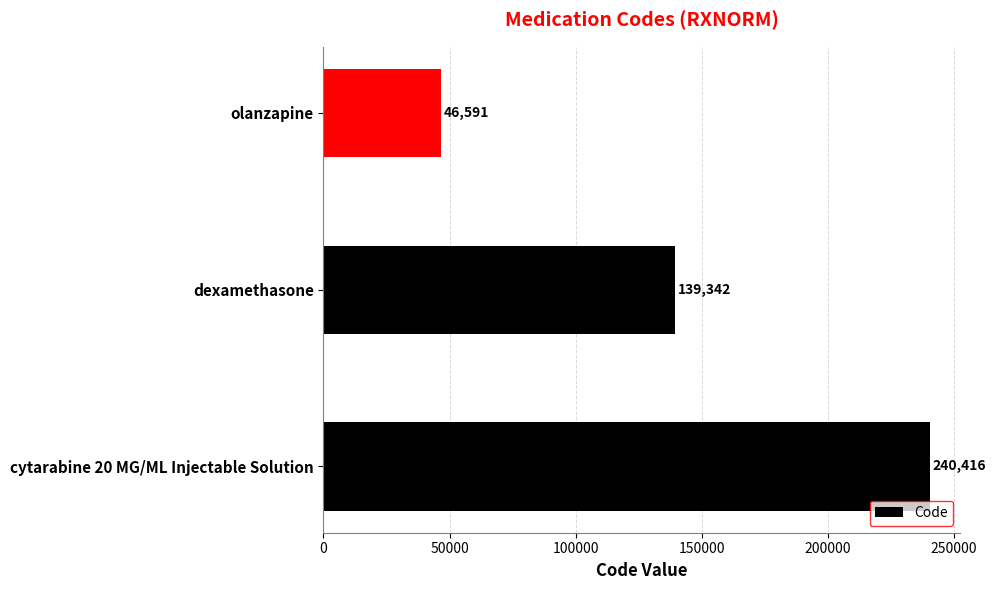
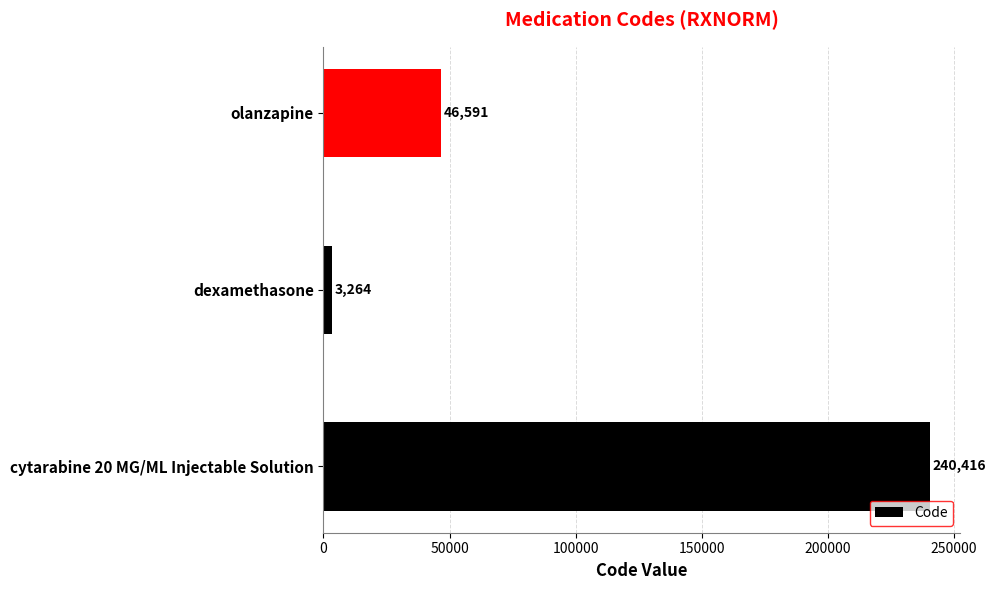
dexamethasone: 139,342 -> 3,264
